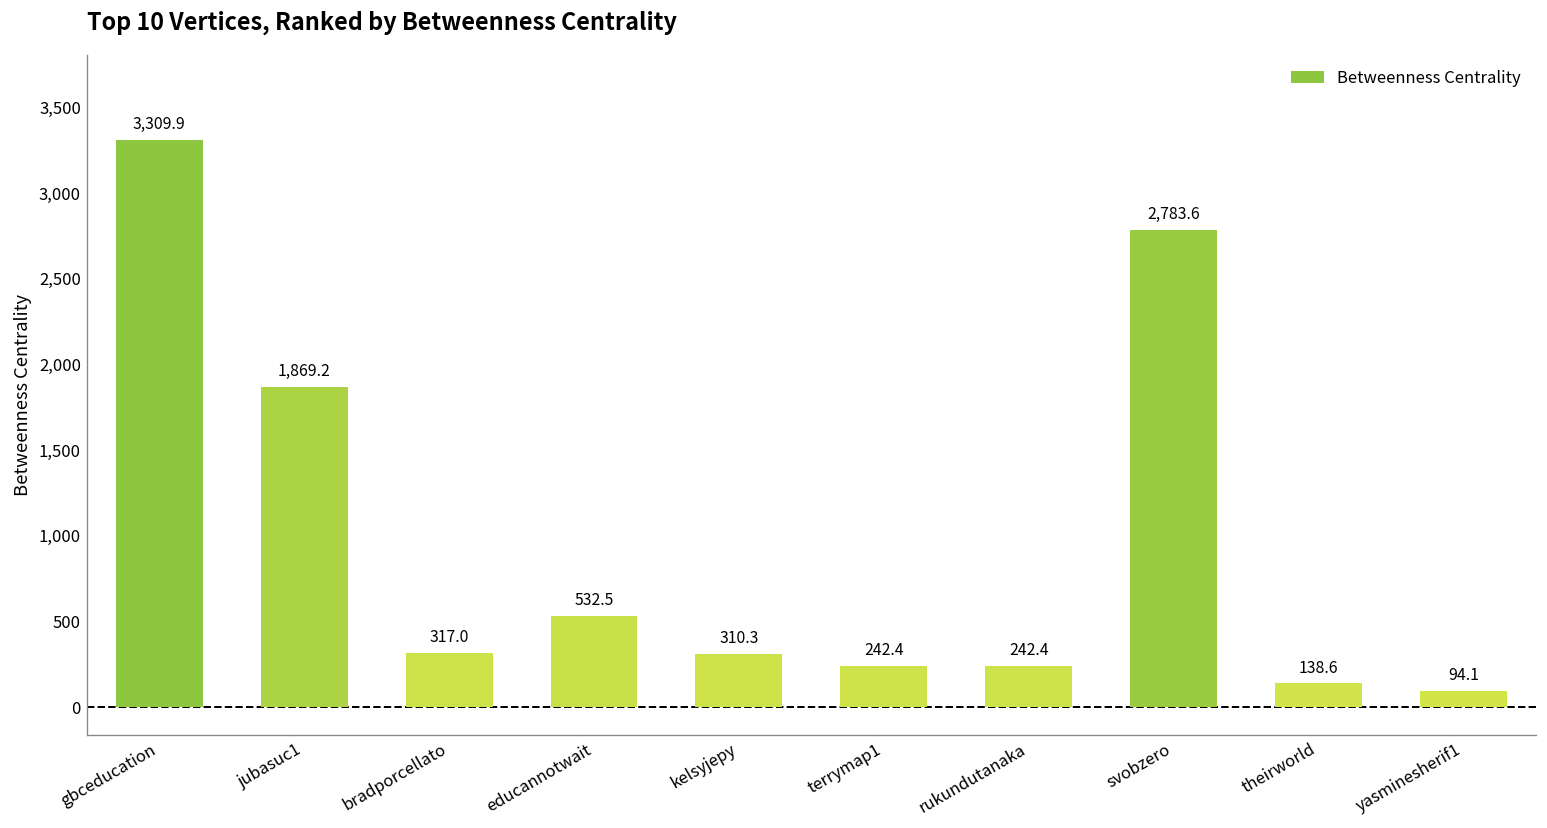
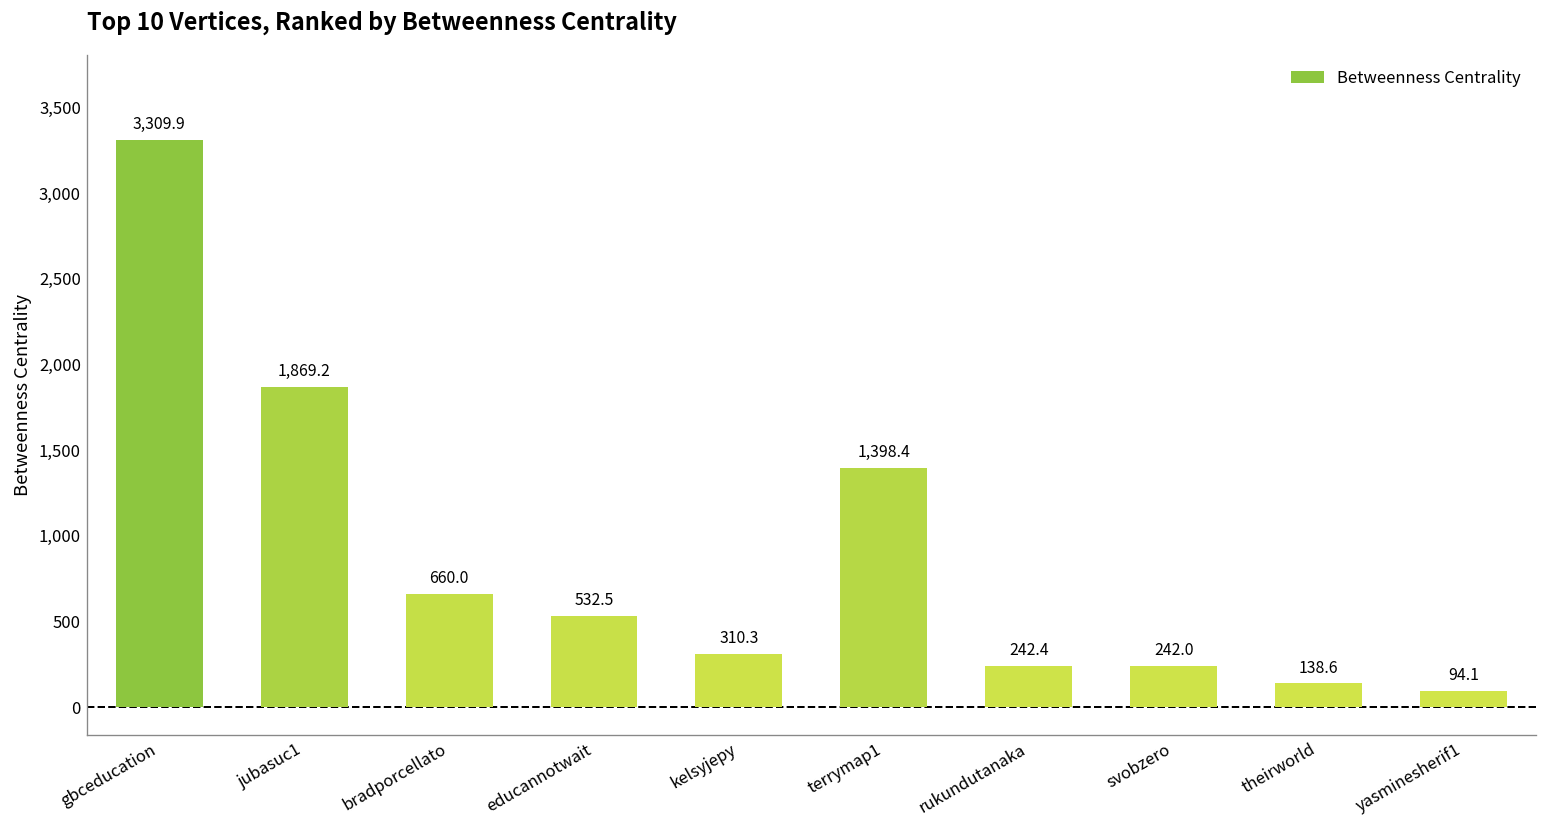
bradporcellato: 317.0 -> 660.0
terrymap1: 242.4 -> 1,398.4
svobzero: 2,783.6 -> 242.0
